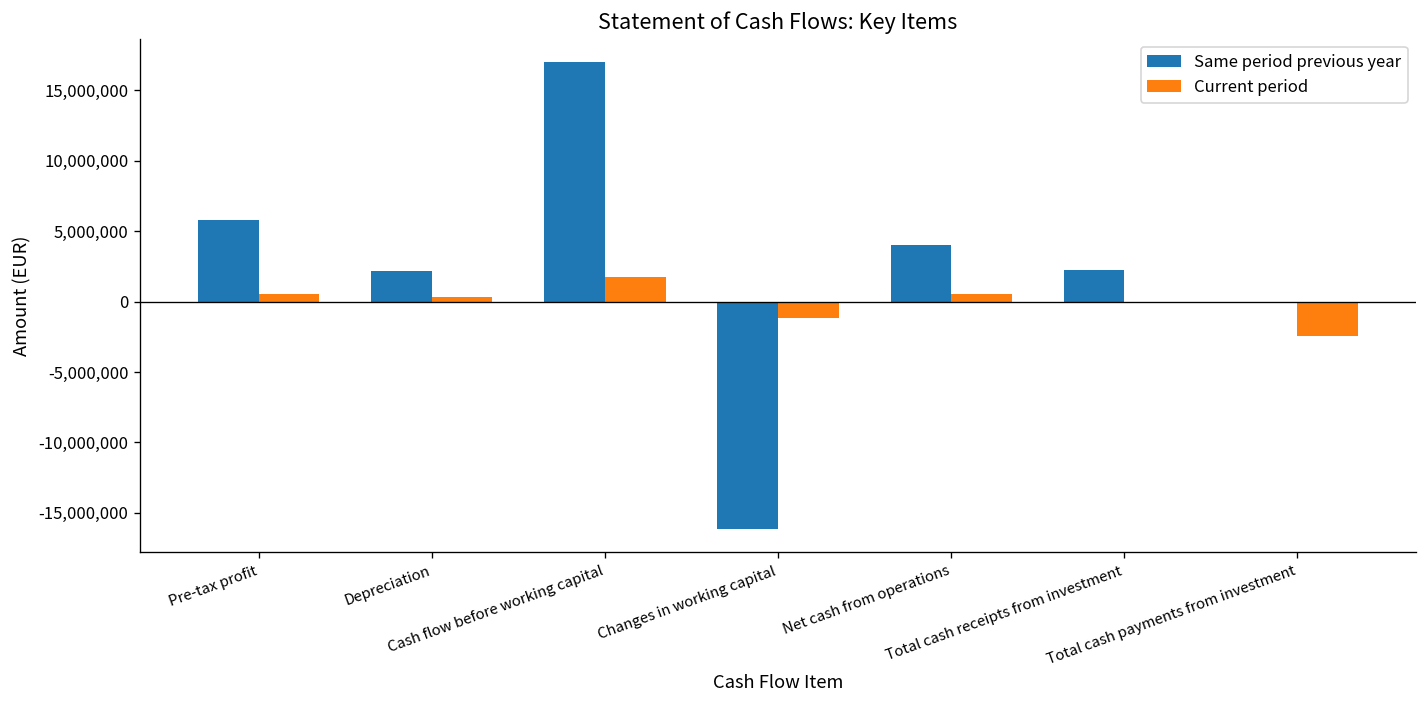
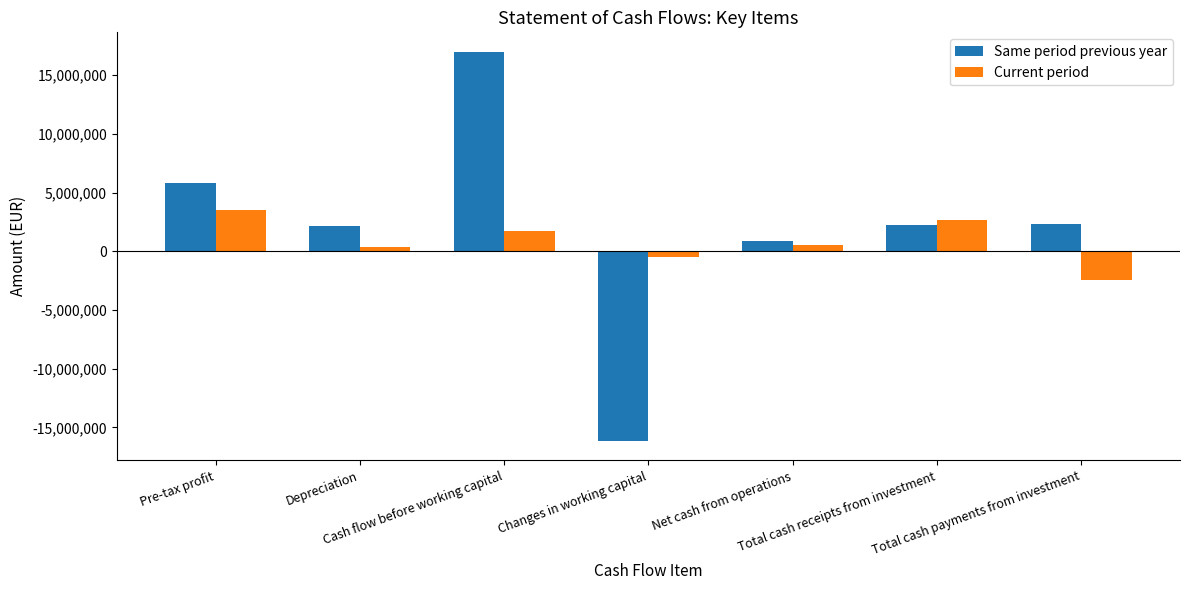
Current period, Pre-tax profit: 500,000 -> 3,500,000
Current period, Changes in working capital: -1,200,000 -> -500,000
Same period previous year, Net cash from operations: 4,000,000 -> 900,000
Current period, Total cash receipts from investment: 0 -> 2,700,000
Same period previous year, Total cash payments from investment: 0 -> 2,400,000
